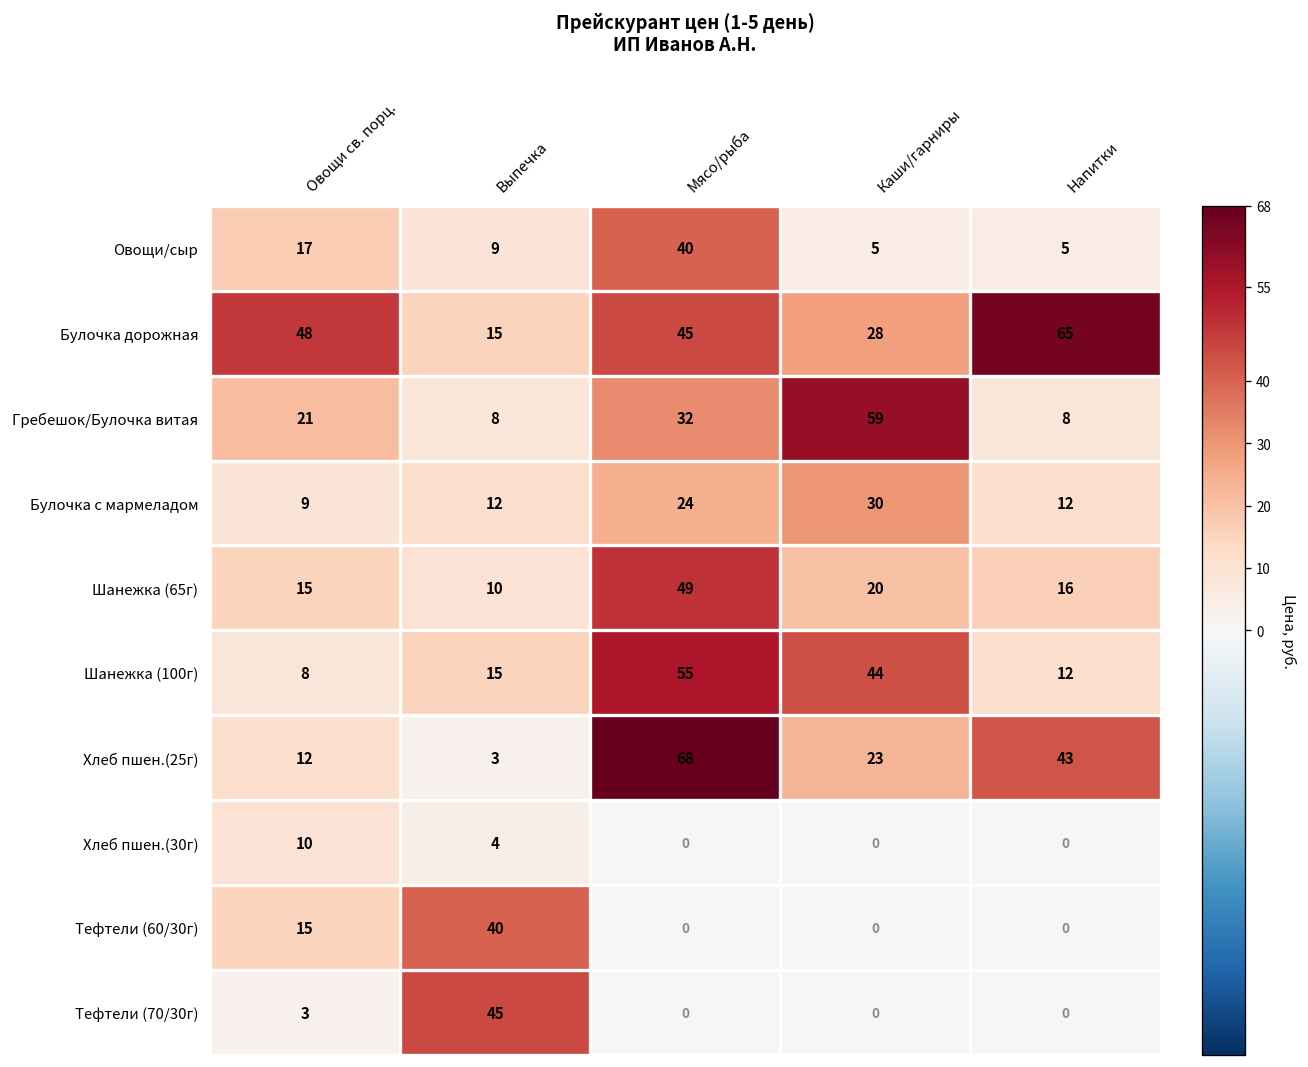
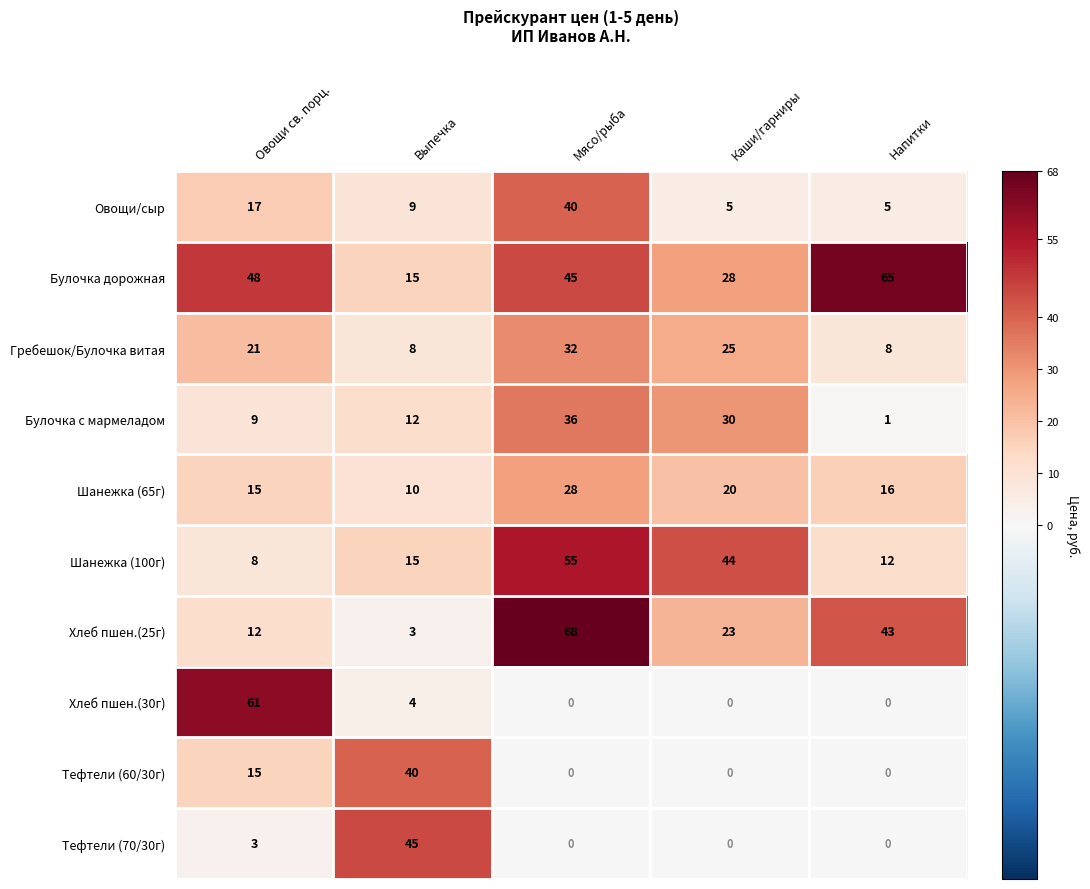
Гребешок/Булочка витая, Каши/гарниры: 59 -> 25
Булочка с мармеладом, Мясо/рыба: 24 -> 36
Булочка с мармеладом, Напитки: 12 -> 1
Шанежка (65г), Мясо/рыба: 49 -> 28
Хлеб пшен.(30г), Овощи св. порц.: 10 -> 61
